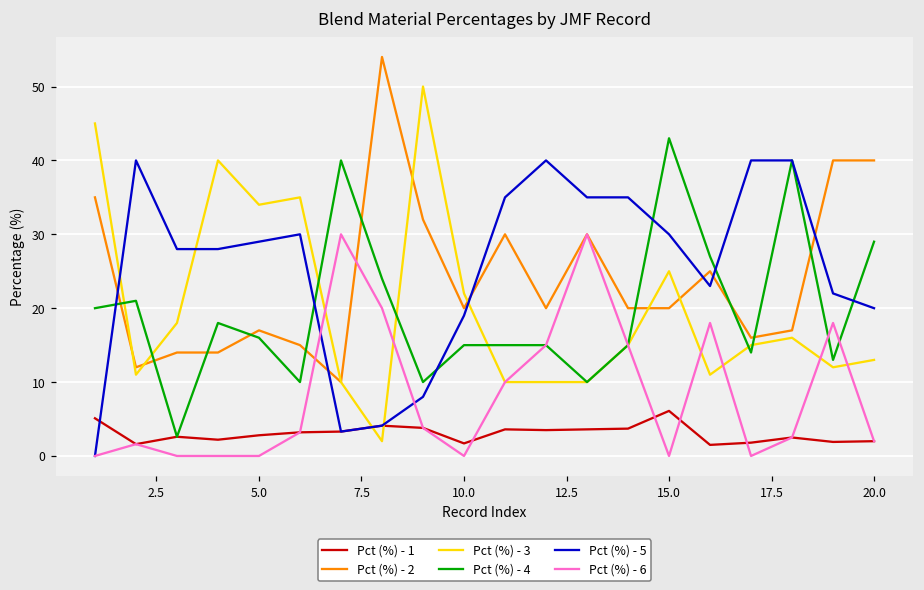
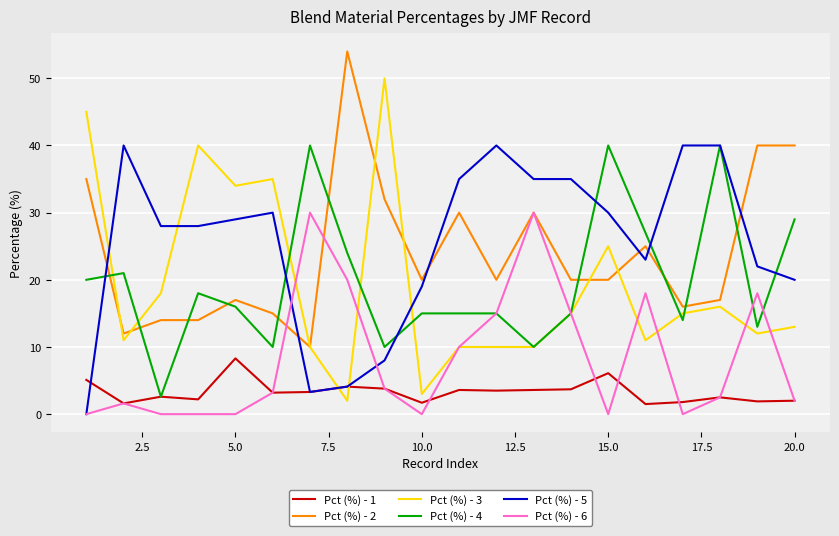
Pct (%) - 1, 5.0: 3 -> 8
Pct (%) - 3, 10.0: 22 -> 3
Pct (%) - 4, 15.0: 43 -> 40
